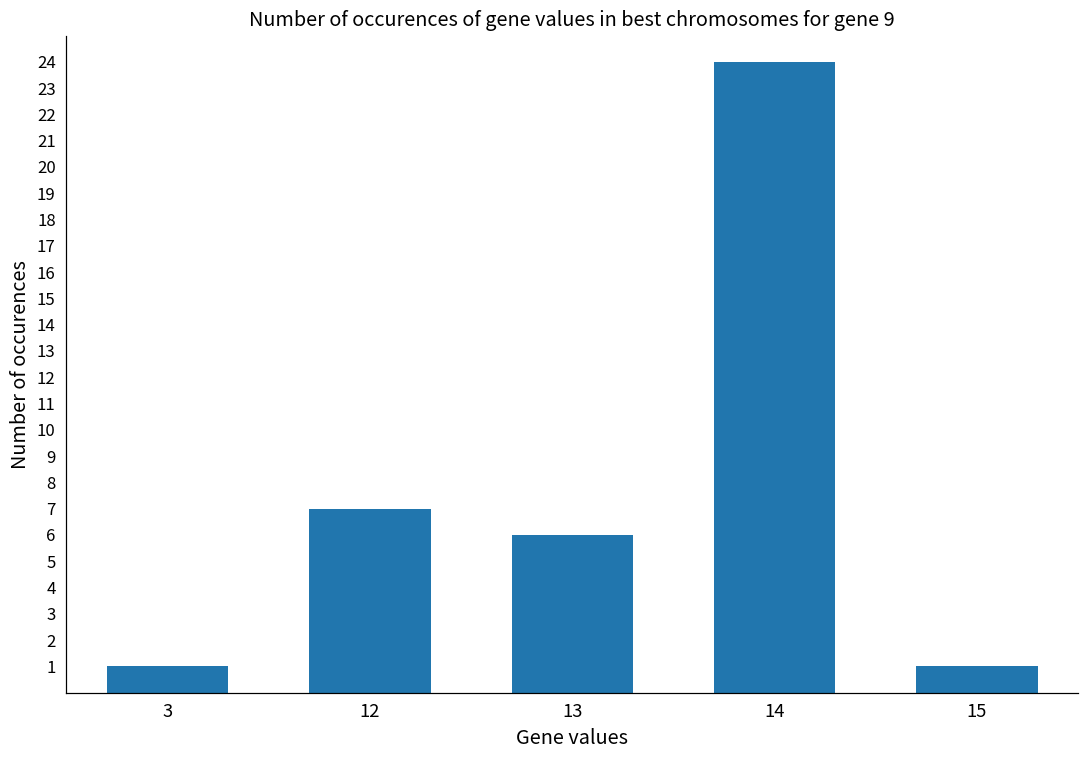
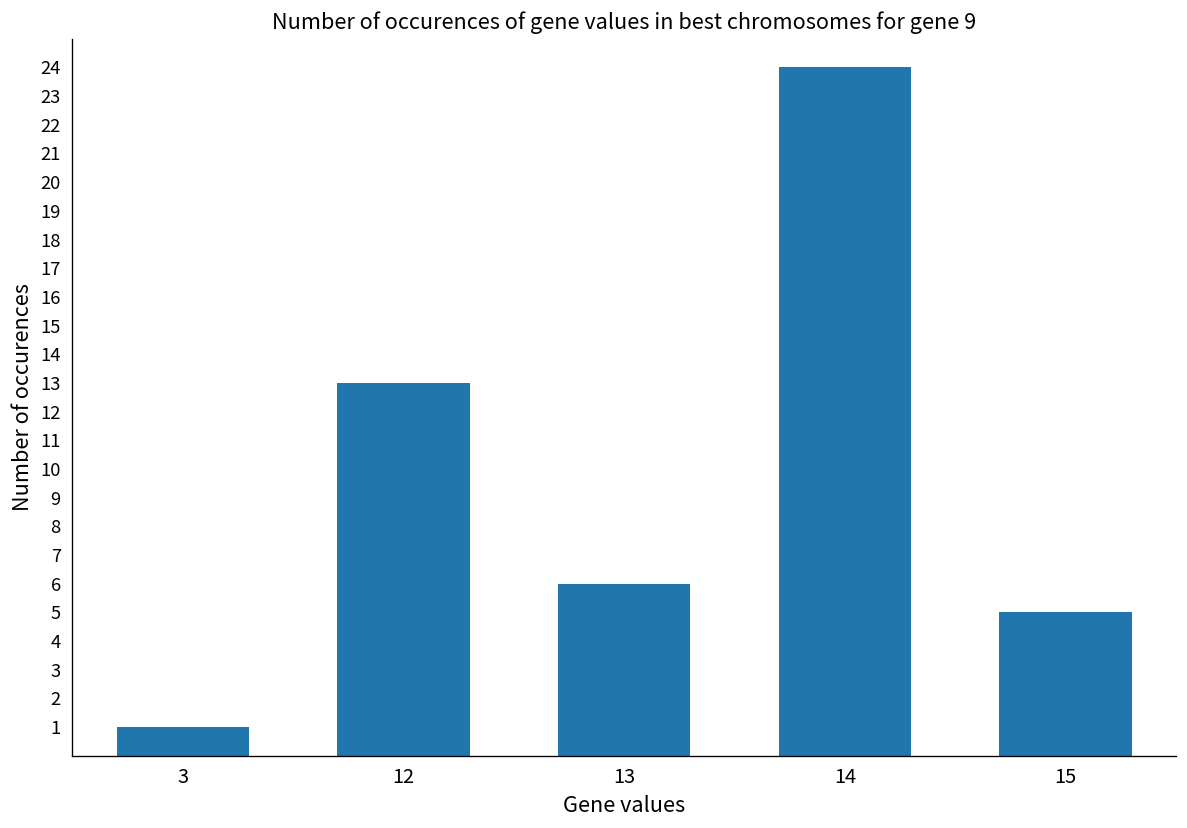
12: 7 -> 13
15: 1 -> 5
